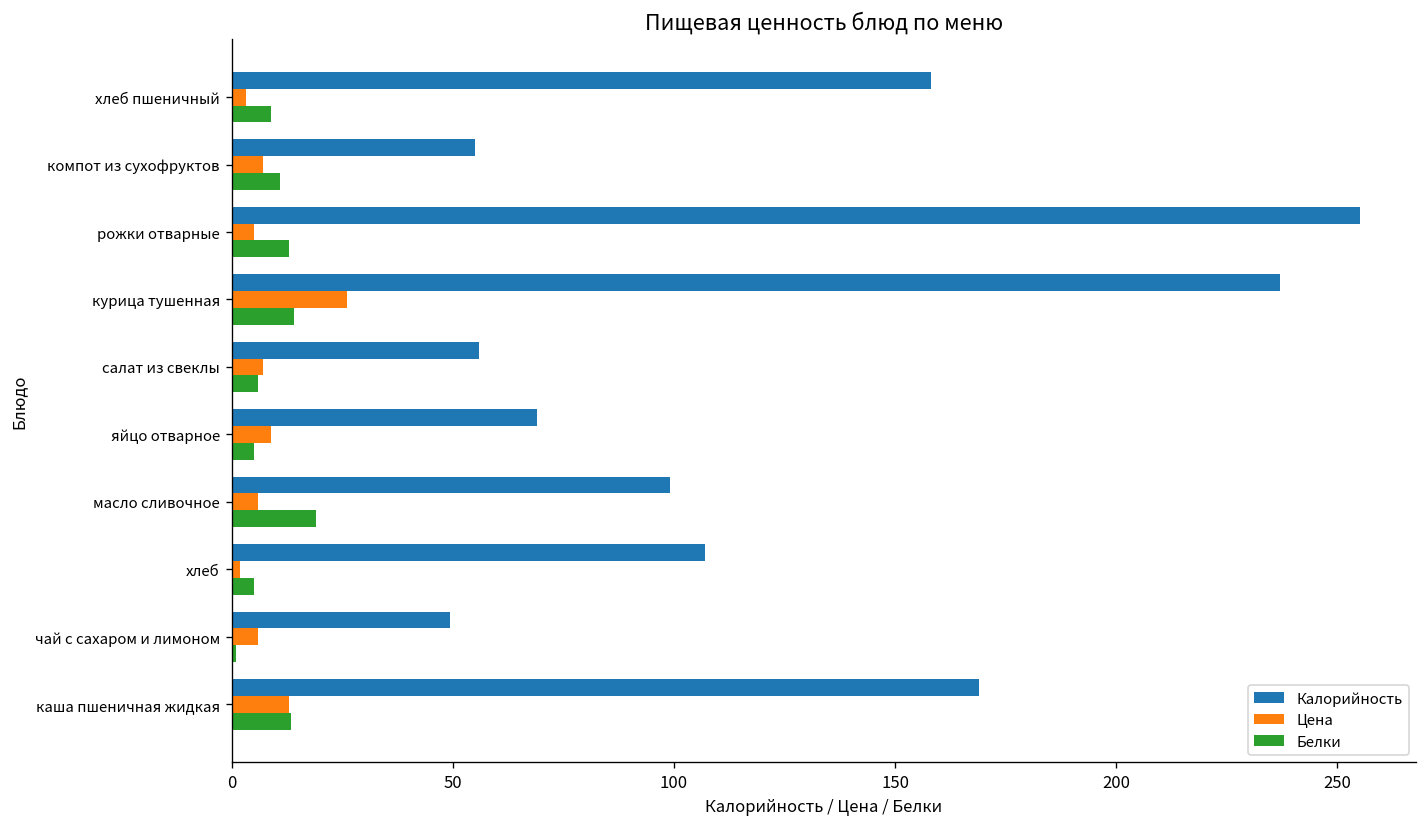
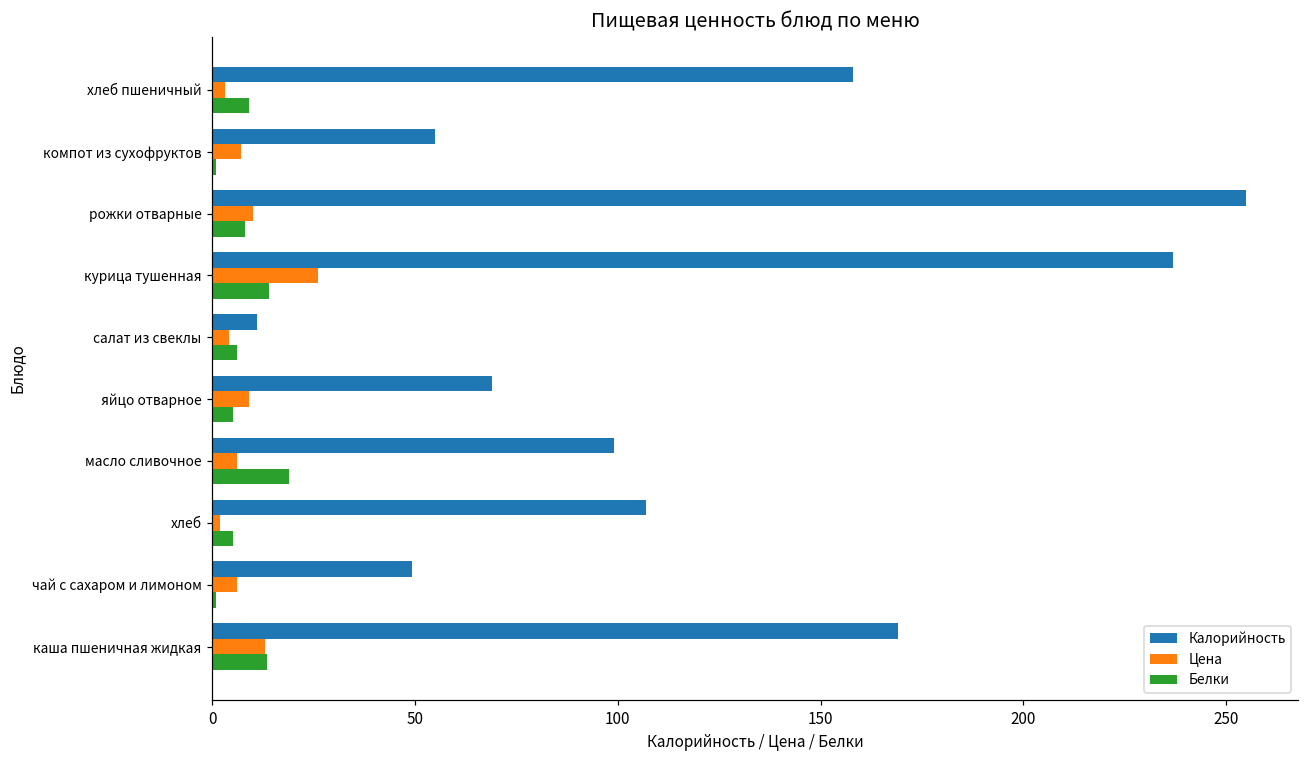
Белки, компот из сухофруктов: 11 -> 1
Цена, рожки отварные: 5 -> 10
Белки, рожки отварные: 13 -> 8
Калорийность, салат из свеклы: 56 -> 11
Цена, салат из свеклы: 7 -> 4
